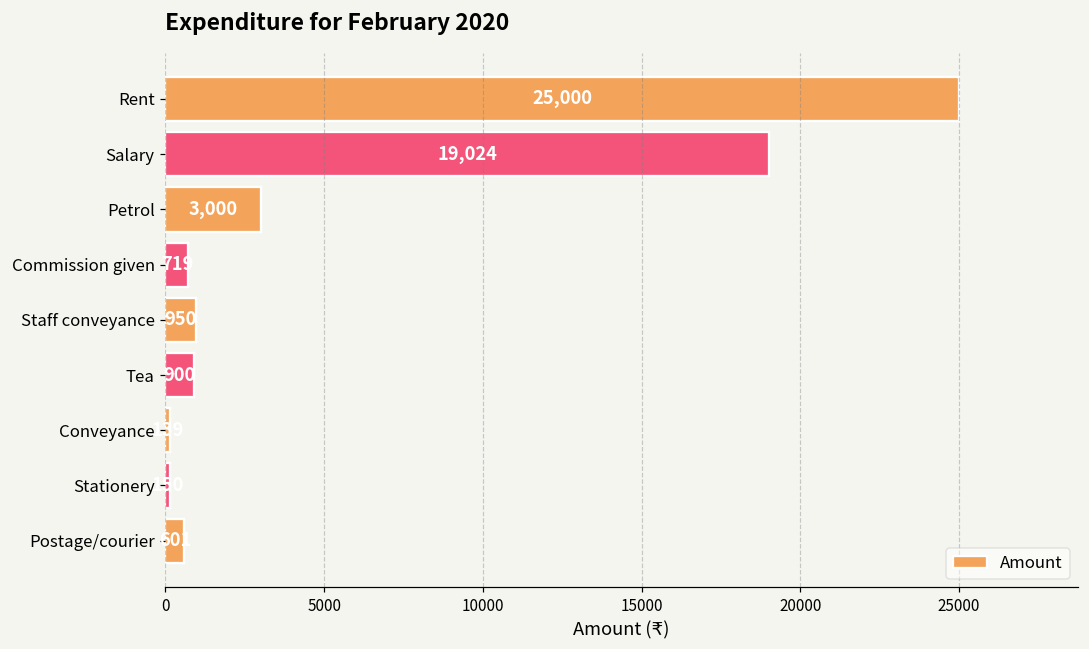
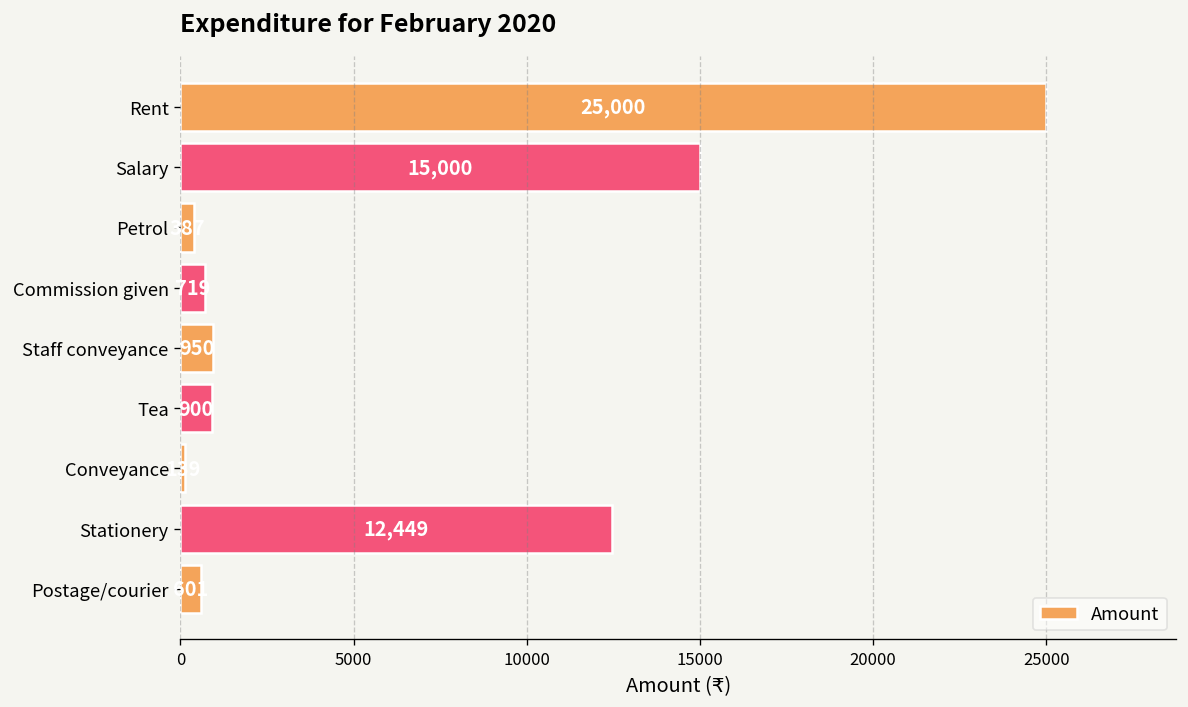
Salary: 19,024 -> 15,000
Petrol: 3000 -> 400
Stationery: 200 -> 12400
